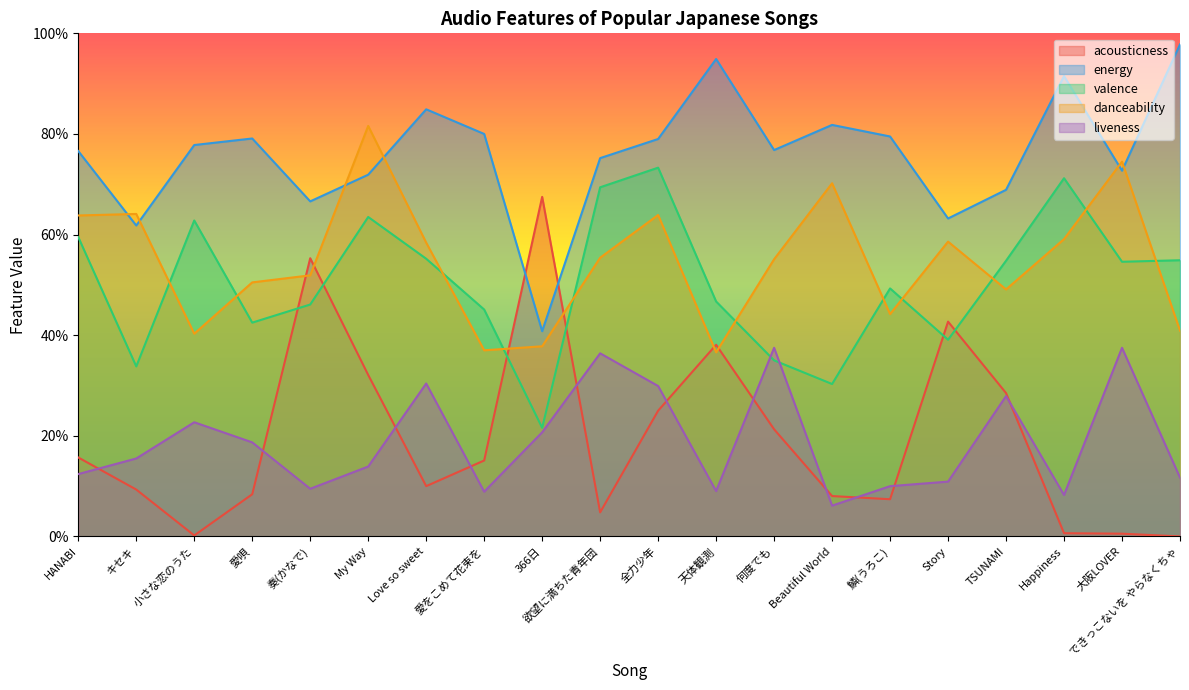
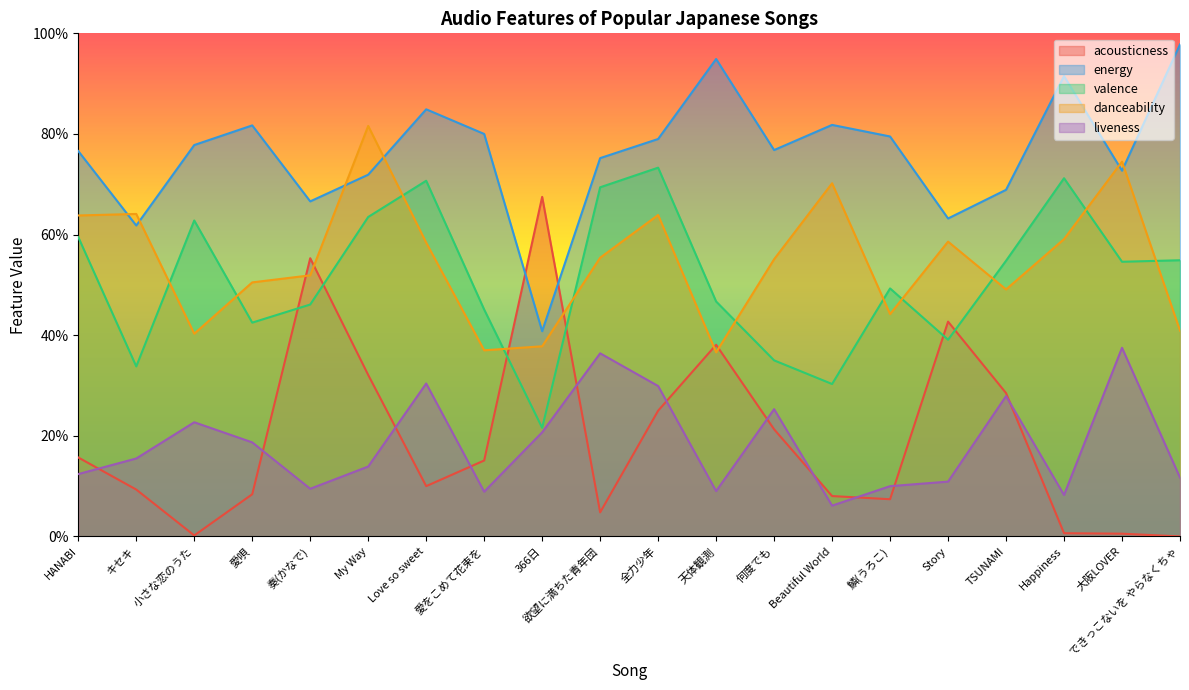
energy, 愛唄: 79% -> 82%
valence, Love so sweet: 55% -> 71%
liveness, 何度でも: 38% -> 25%
